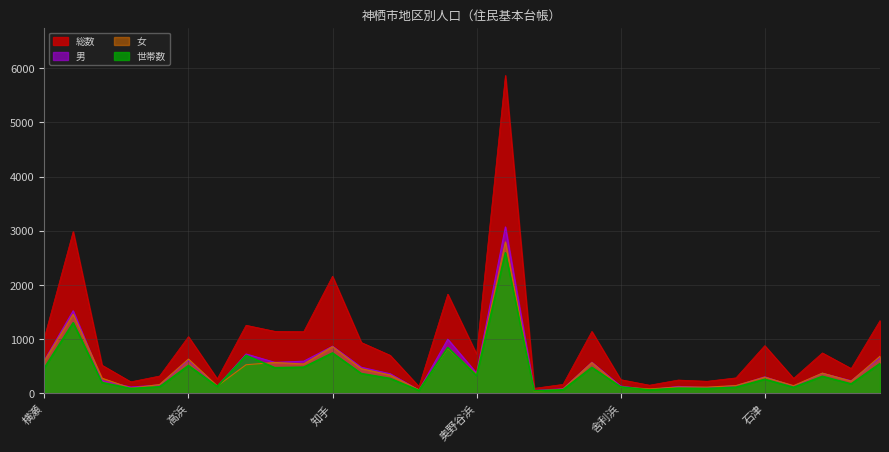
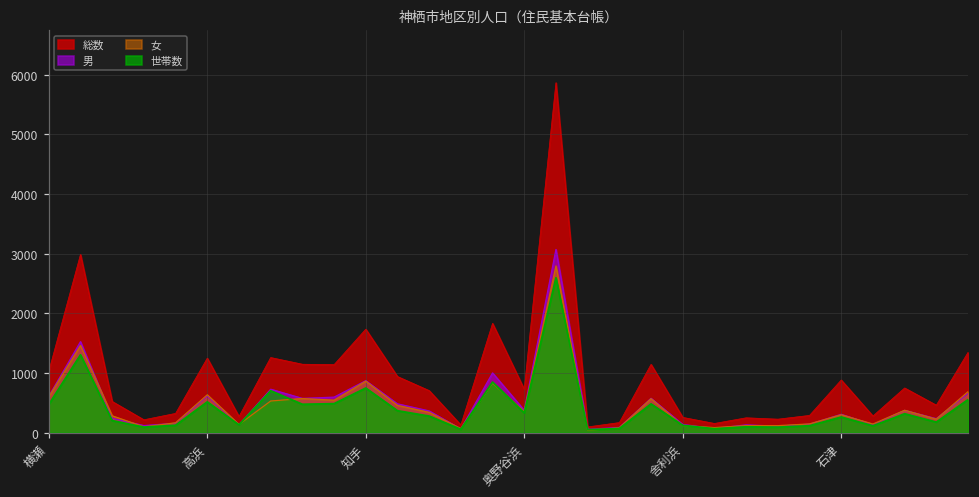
総数, 高浜: 1000 -> 1200
総数, 知手: 2200 -> 1700
